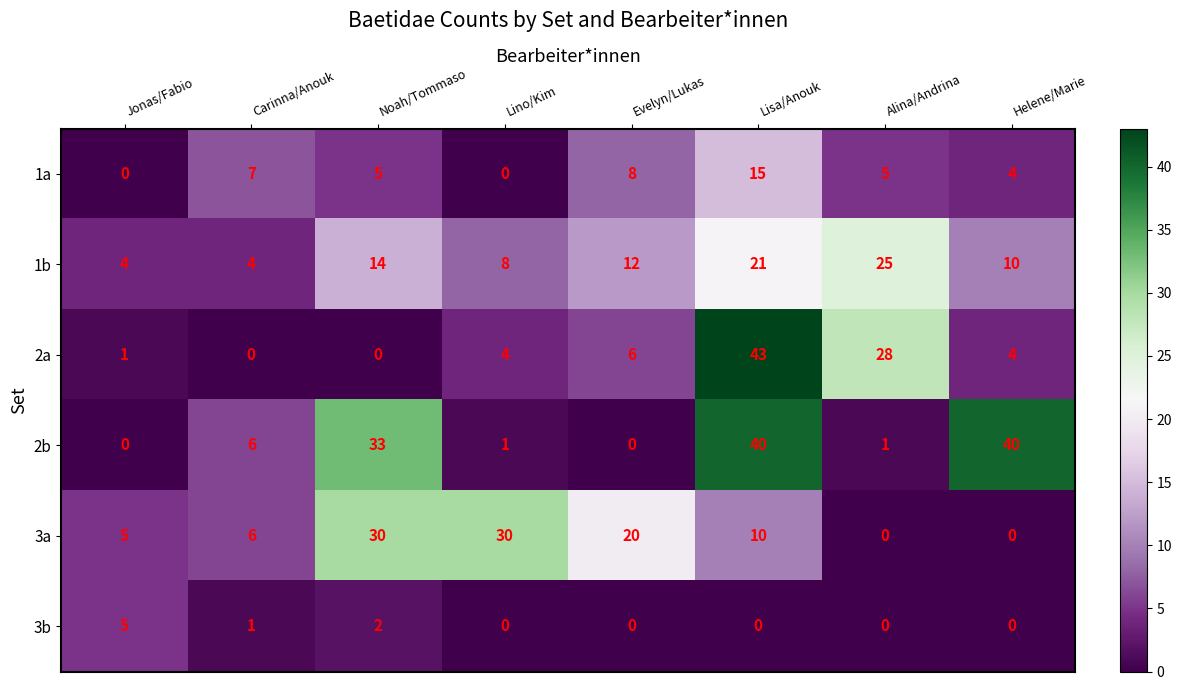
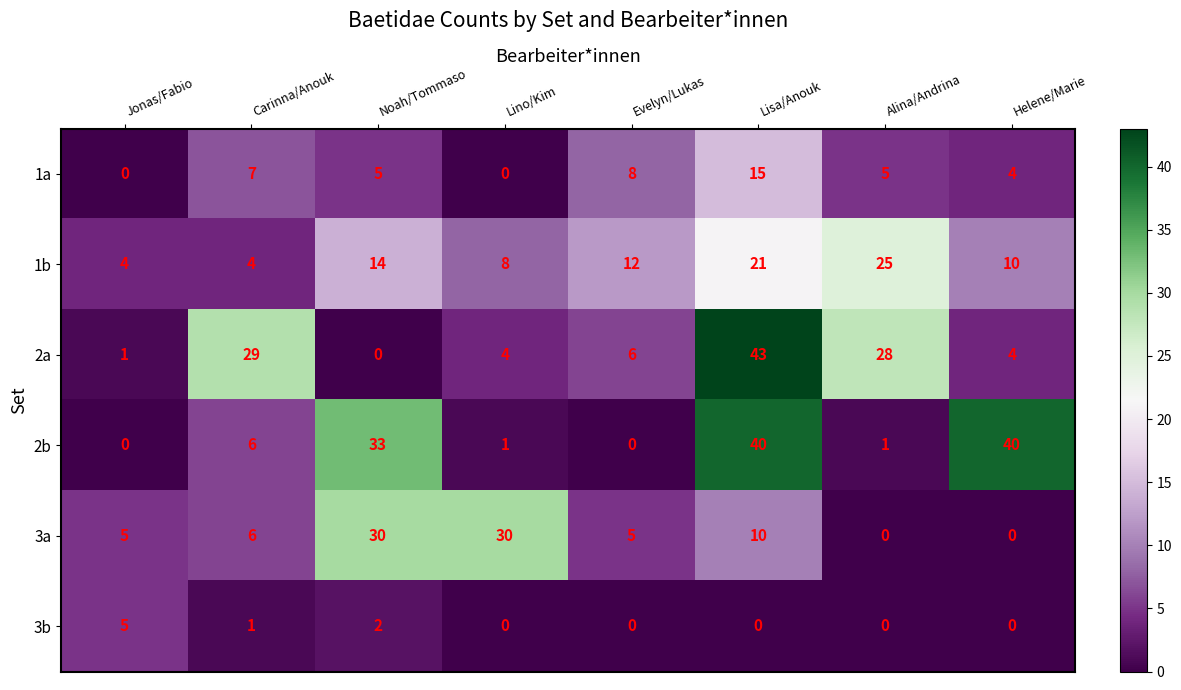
2a, Carinna/Anouk: 0 -> 29
3a, Evelyn/Lukas: 20 -> 5
